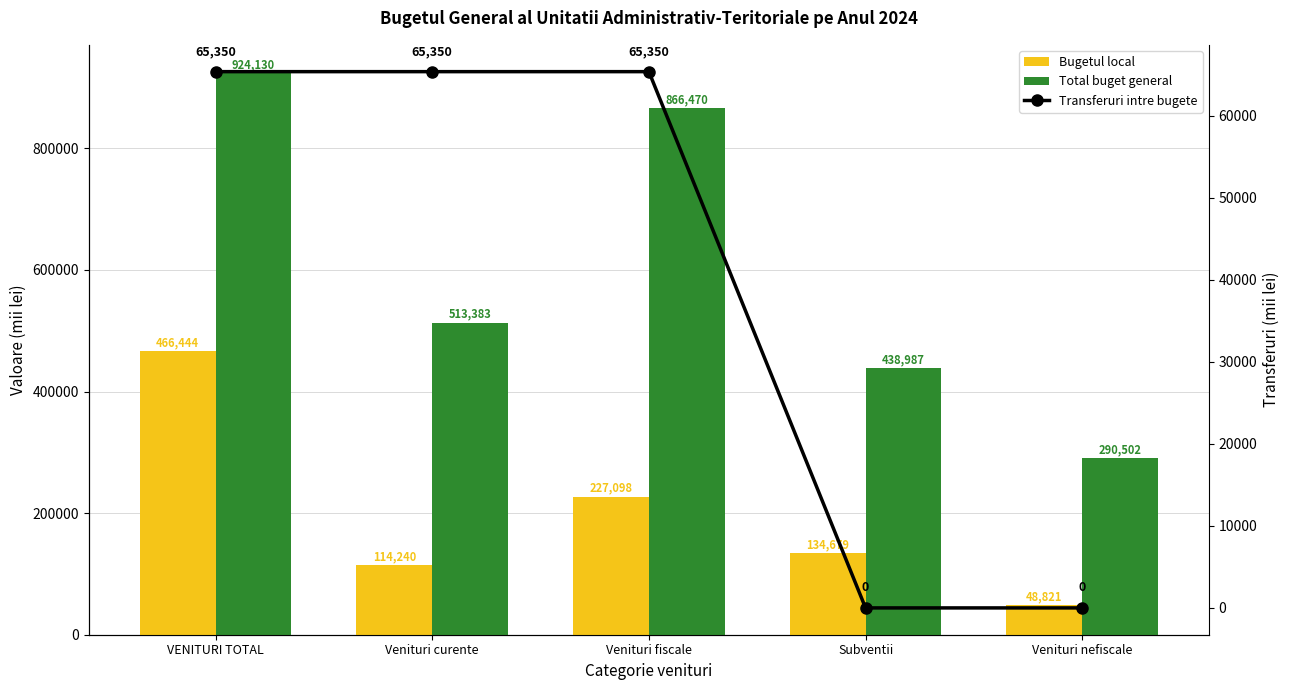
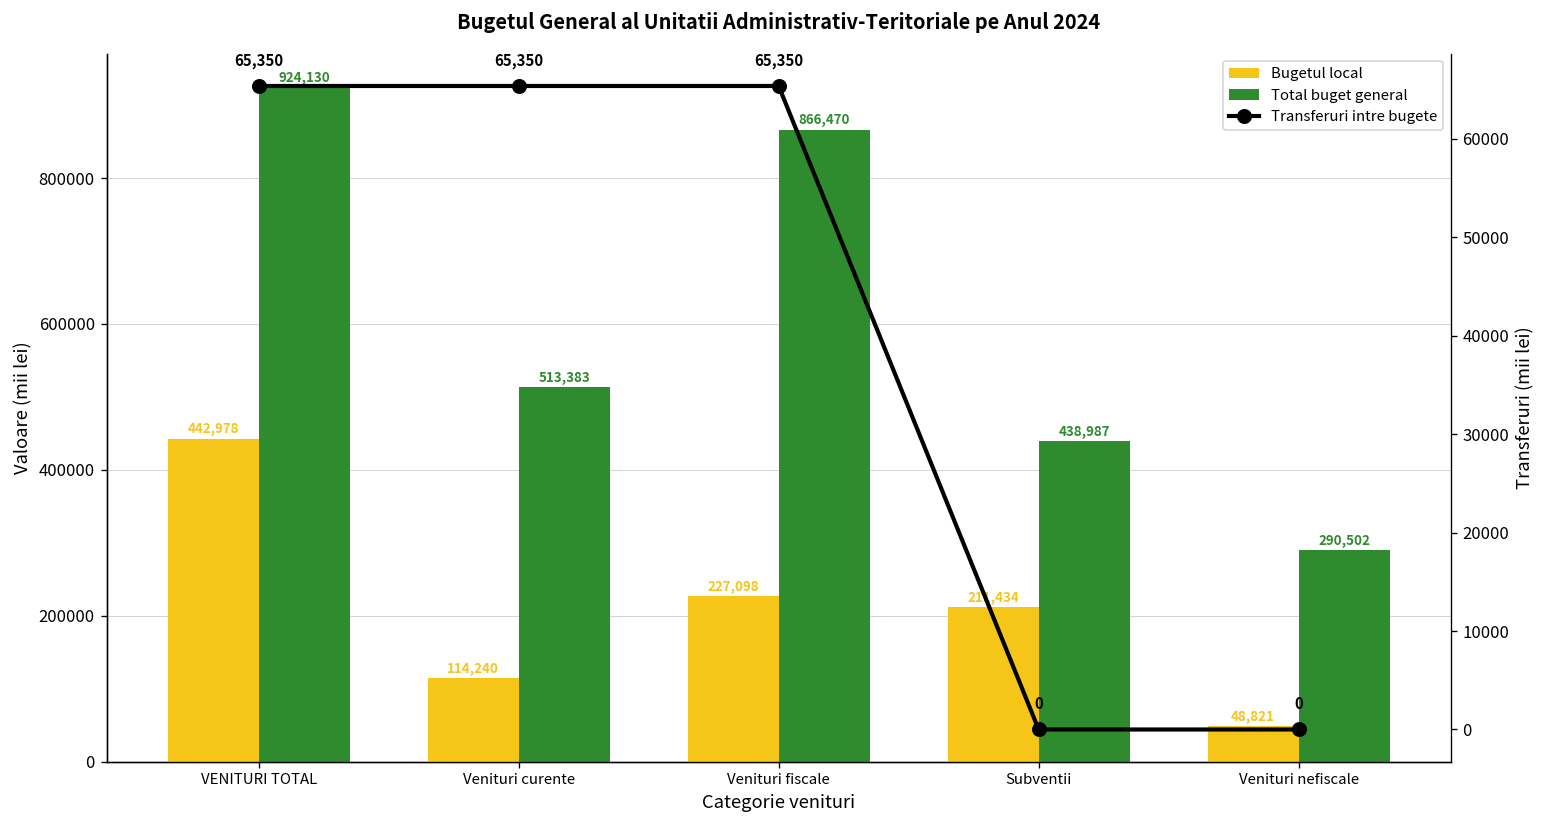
Bugetul local, VENITURI TOTAL: 466,444 -> 442,978
Bugetul local, Subventii: 134,679 -> 211,434
